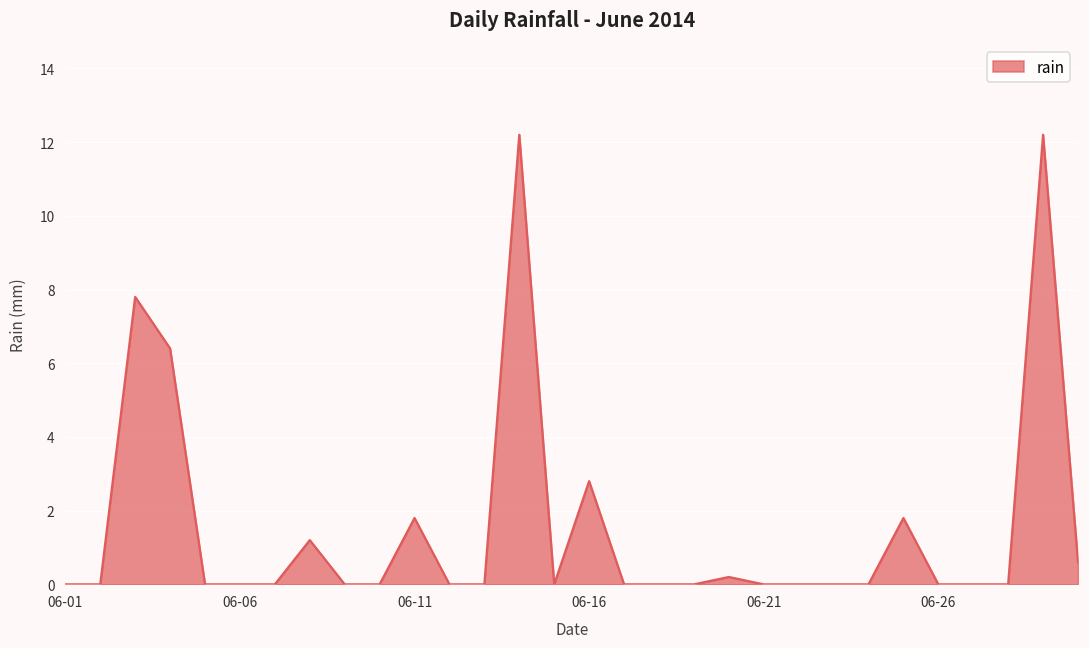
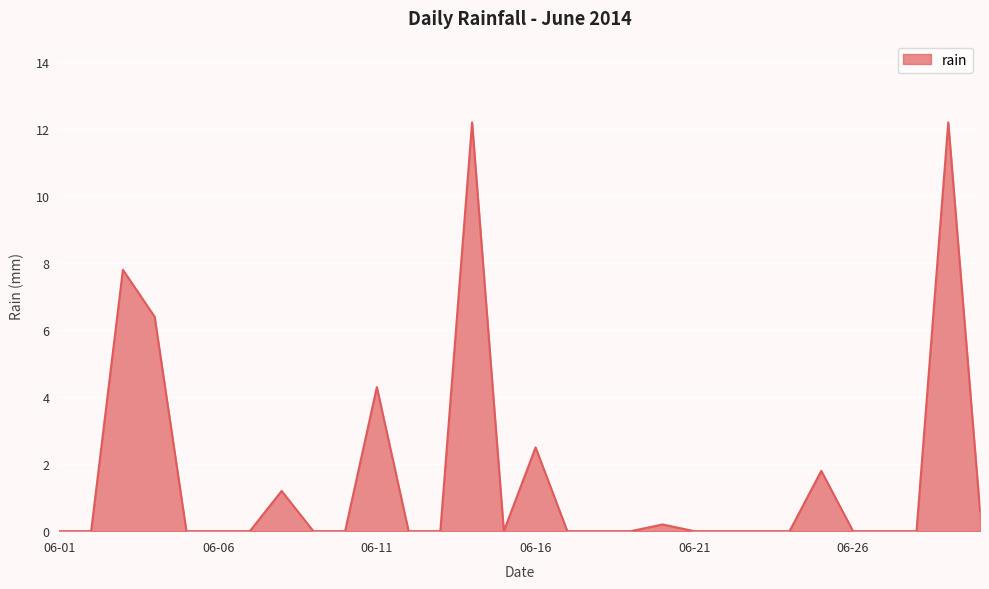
06-11: 1.8 -> 4.3
06-16: 2.8 -> 2.5
